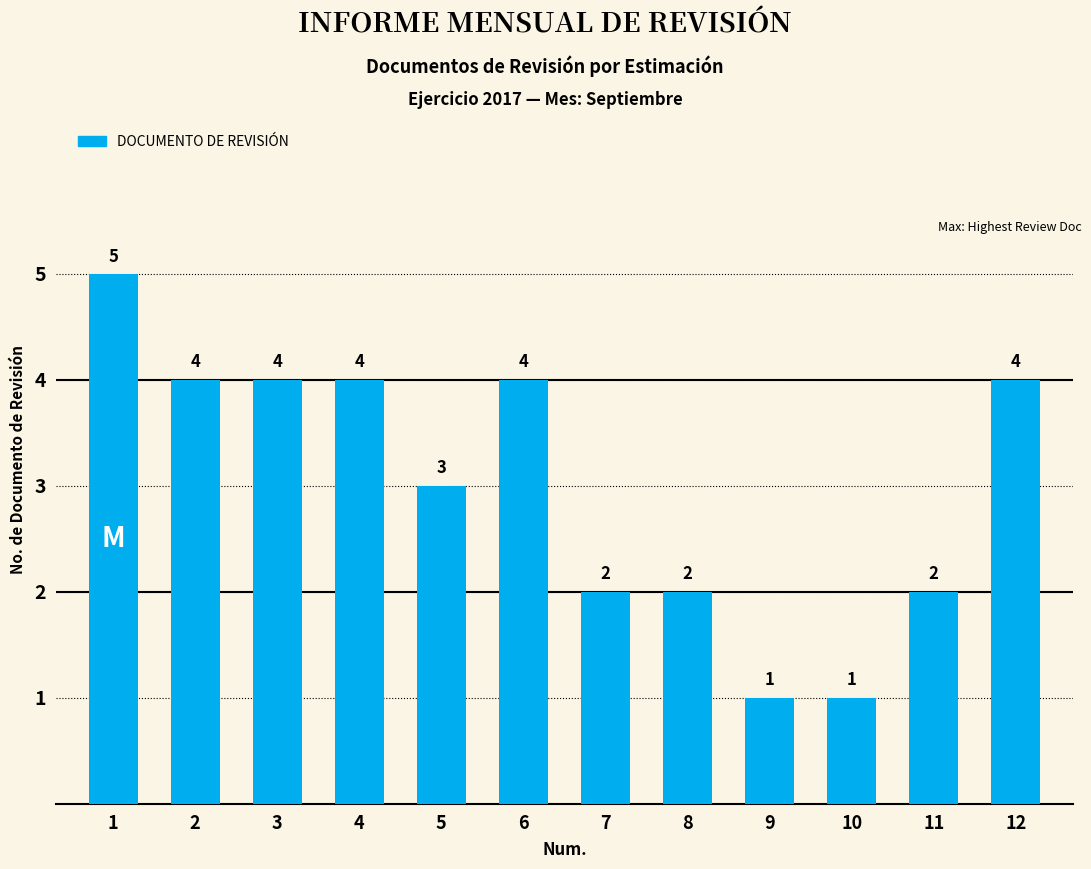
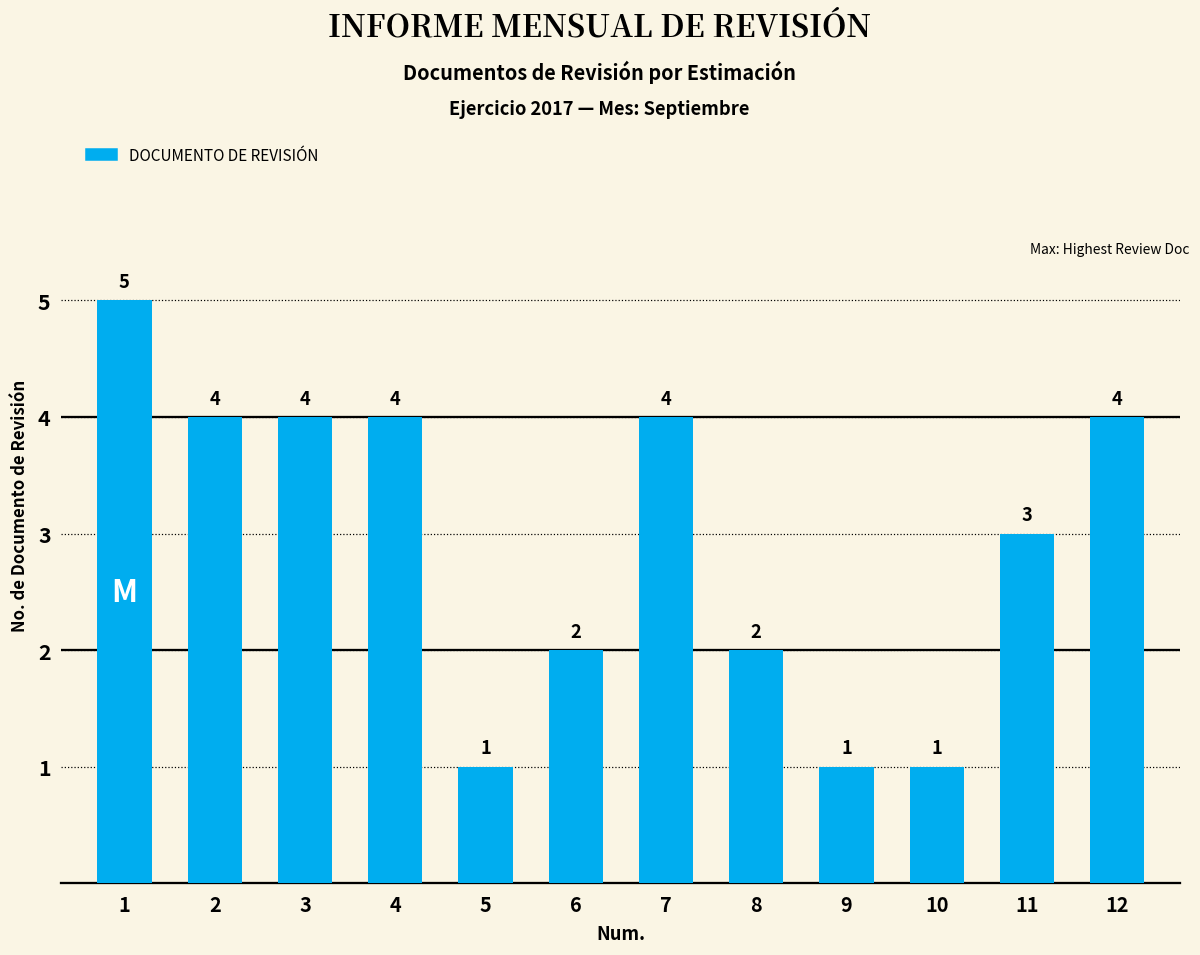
5: 3 -> 1
6: 4 -> 2
7: 2 -> 4
11: 2 -> 3
